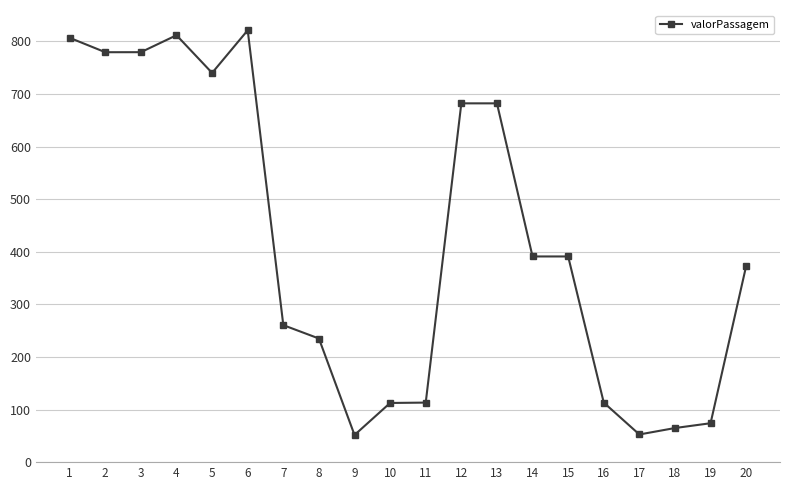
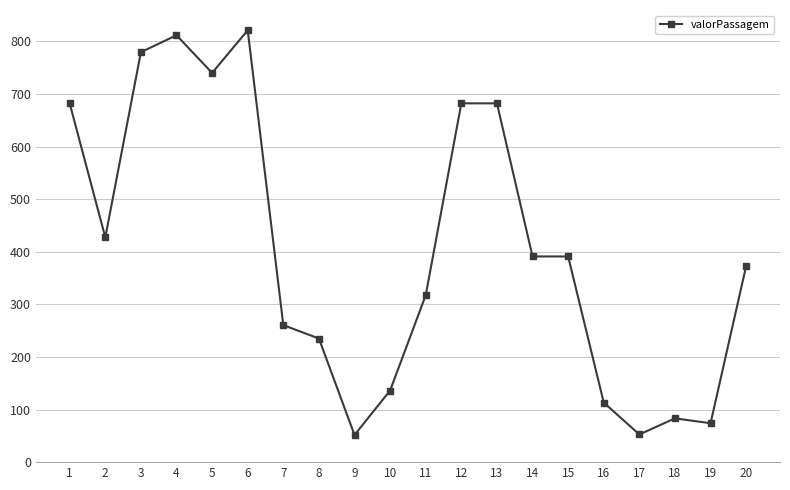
1: 810 -> 680
2: 780 -> 430
10: 110 -> 140
11: 110 -> 320
18: 60 -> 80
